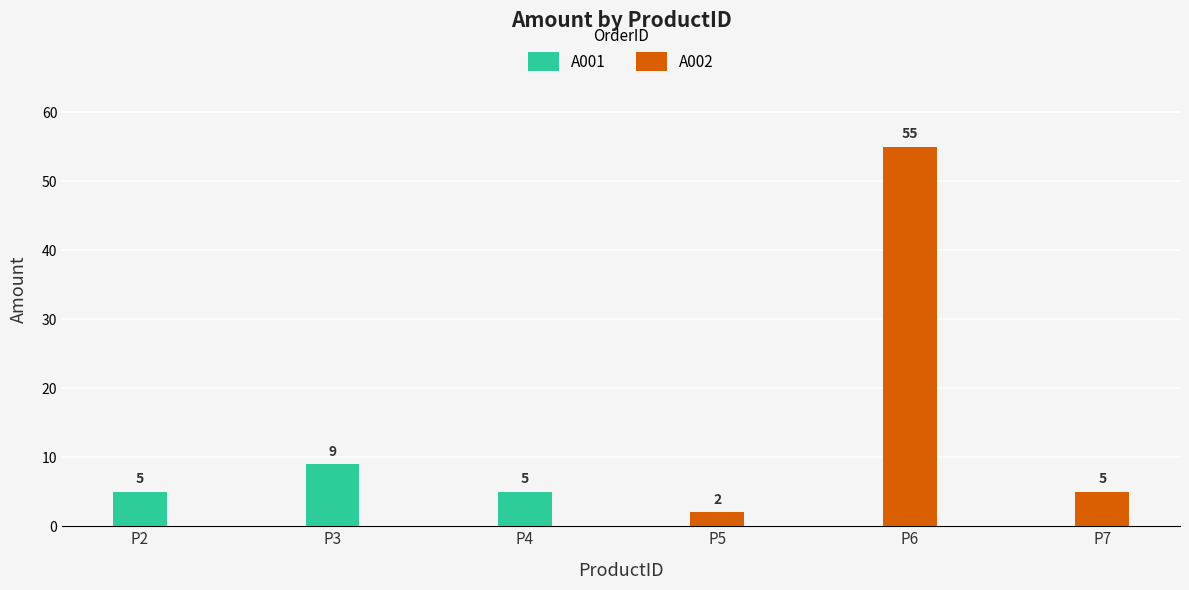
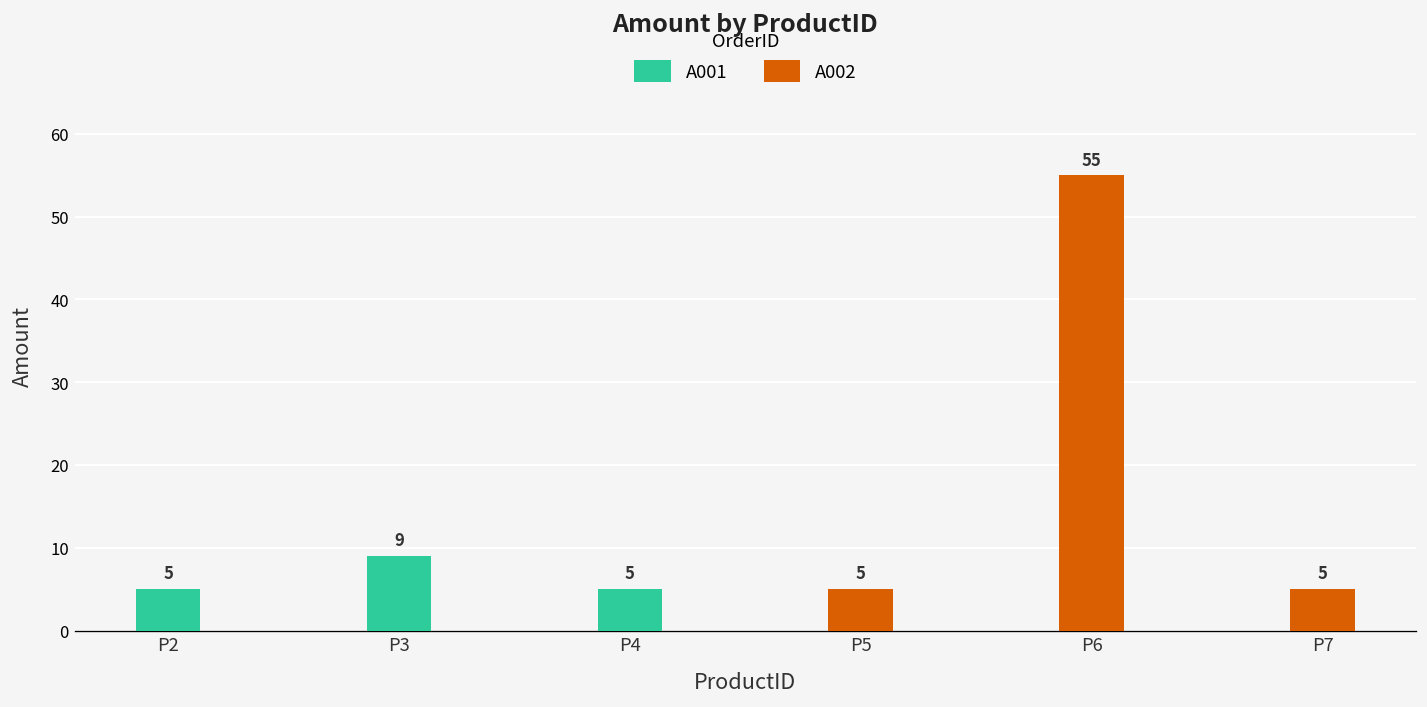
A002, P5: 2 -> 5
